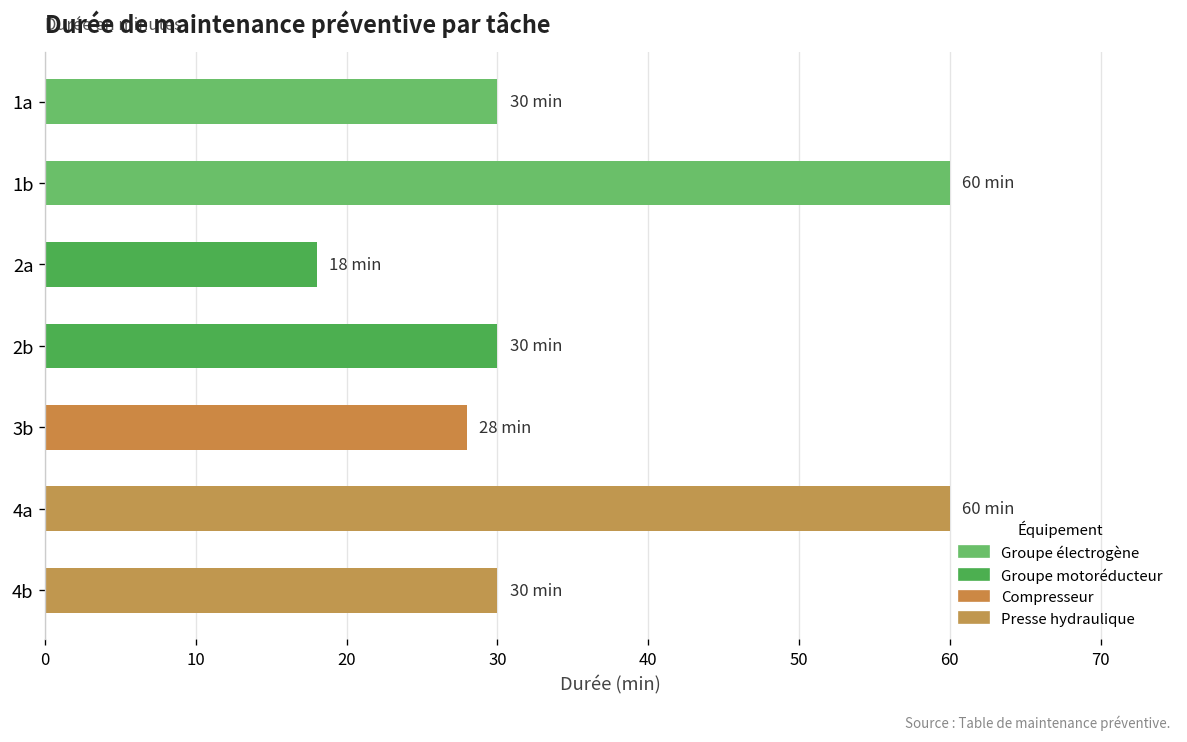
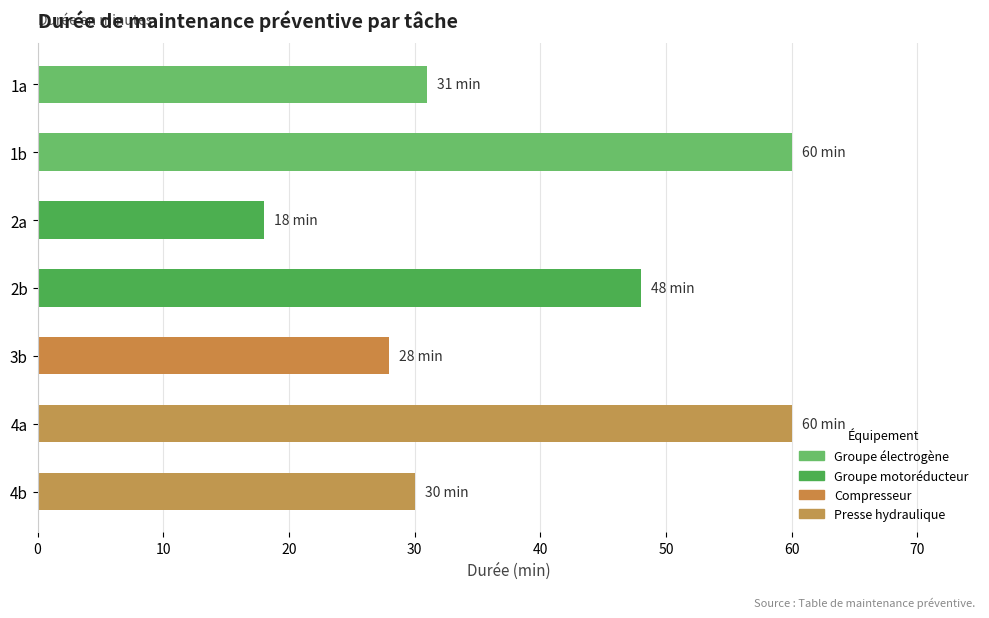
1a: 30 -> 31
2b: 30 -> 48
